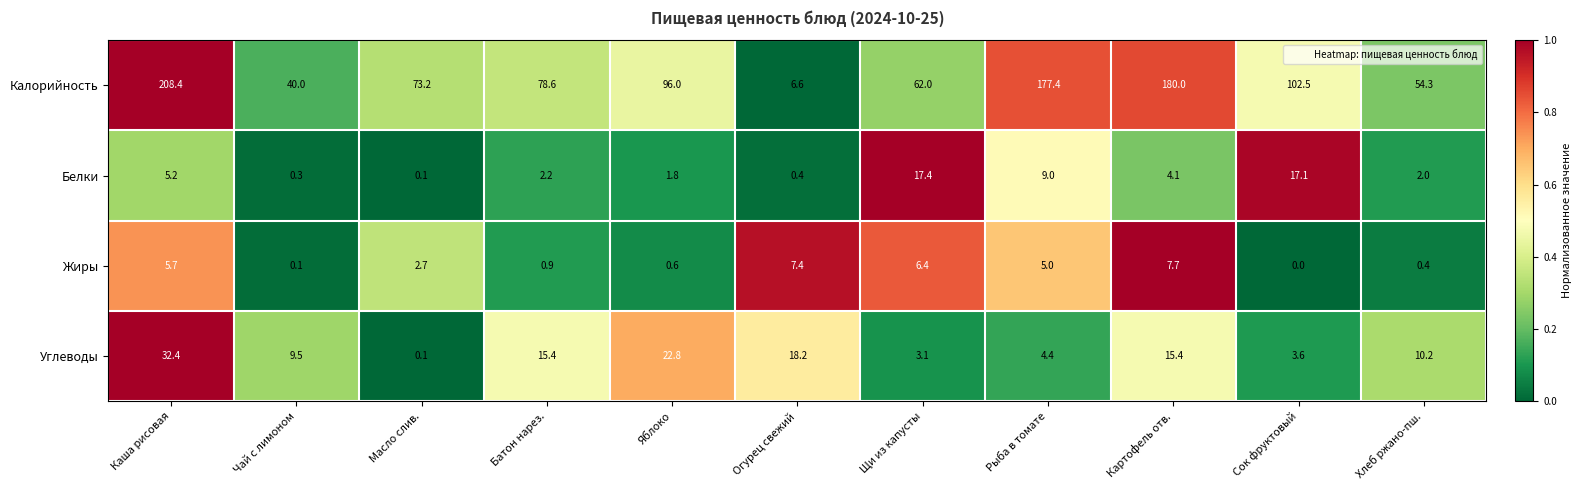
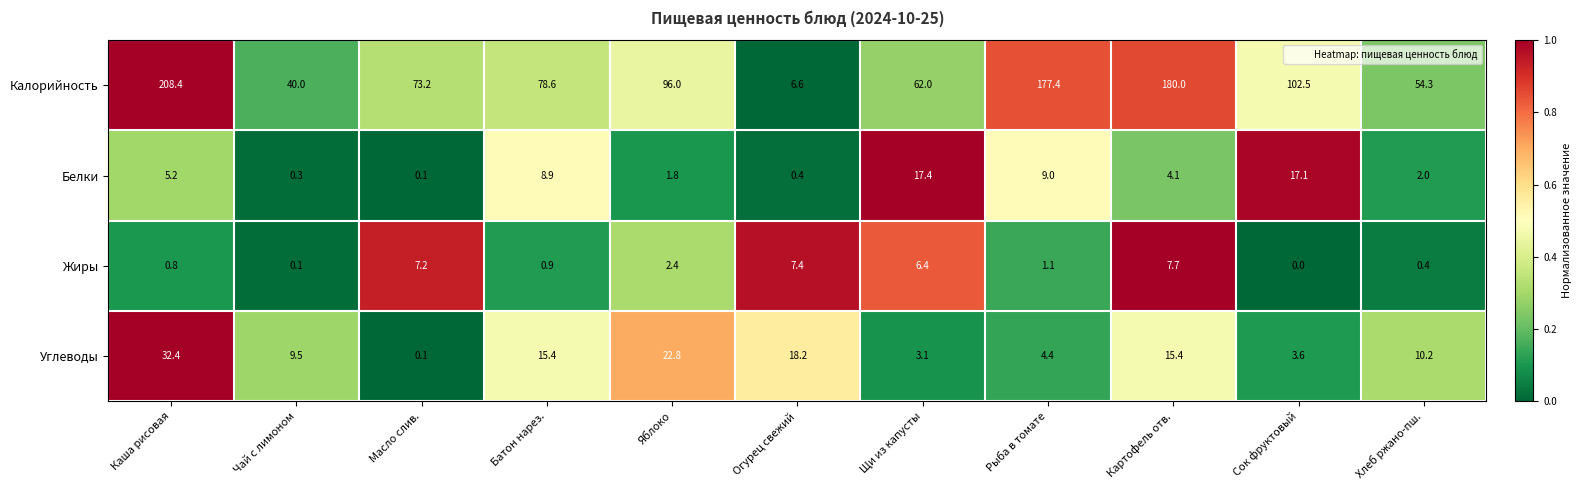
Белки, Батон нарез.: 2.2 -> 8.9
Жиры, Каша рисовая: 5.7 -> 0.8
Жиры, Масло слив.: 2.7 -> 7.2
Жиры, Яблоко: 0.6 -> 2.4
Жиры, Рыба в томате: 5.0 -> 1.1
